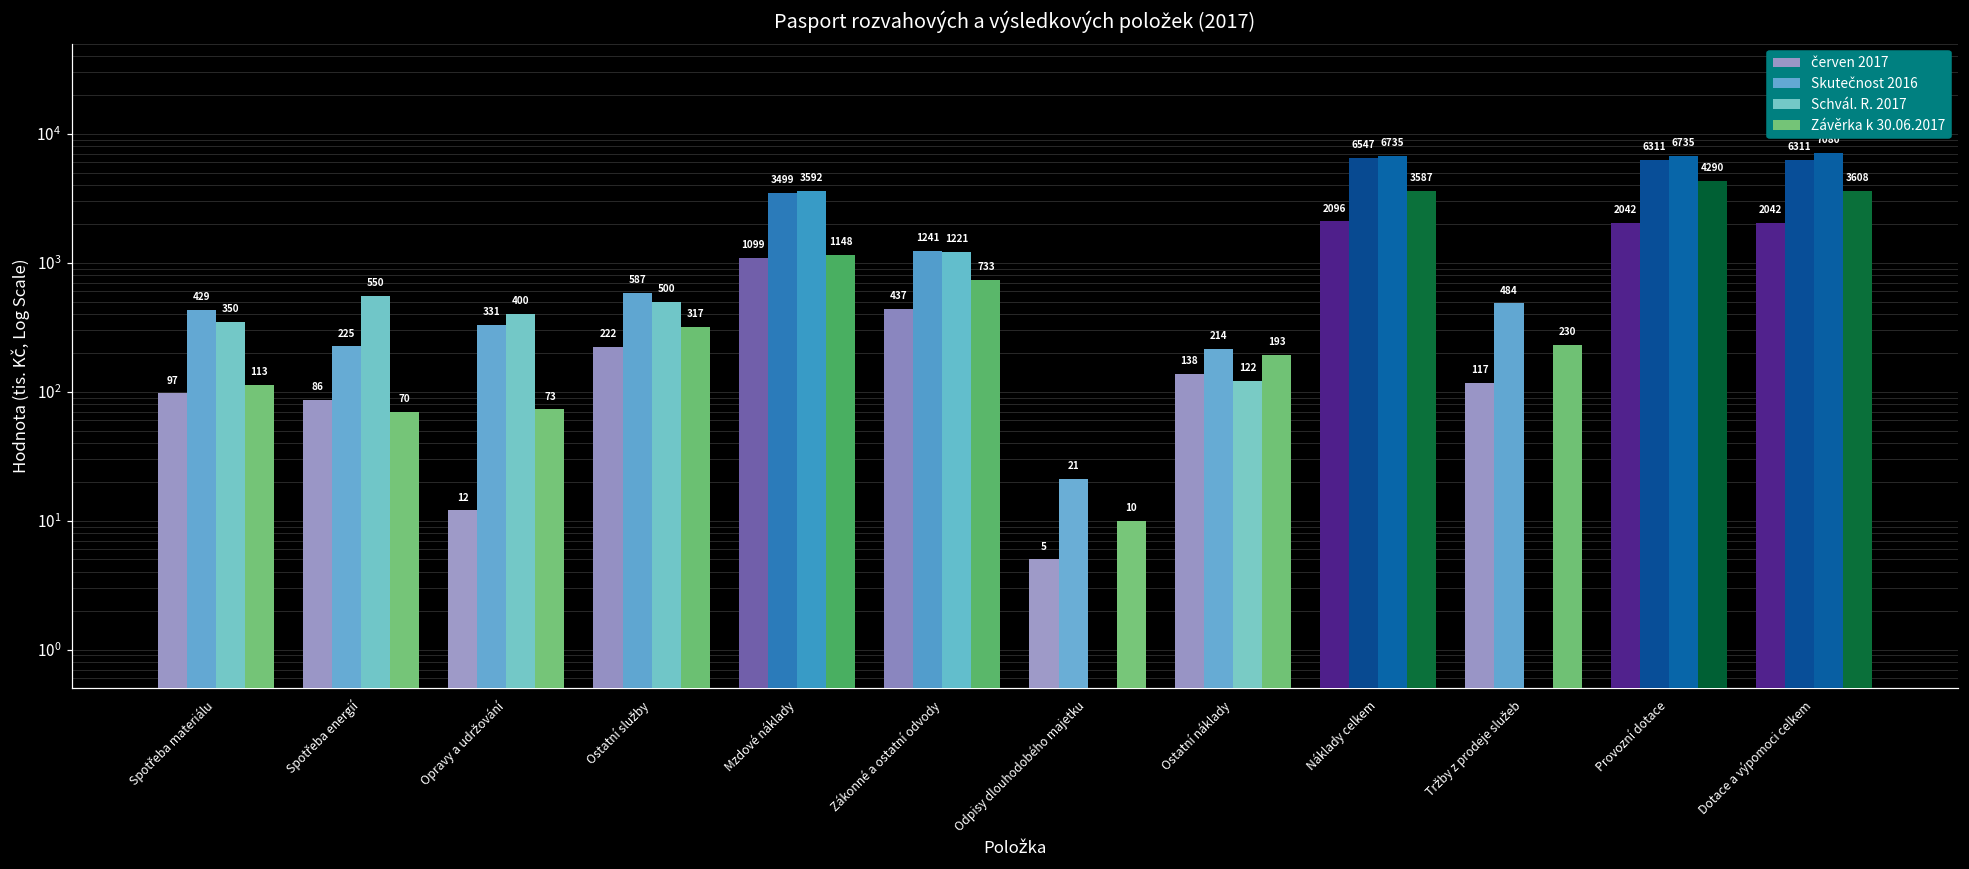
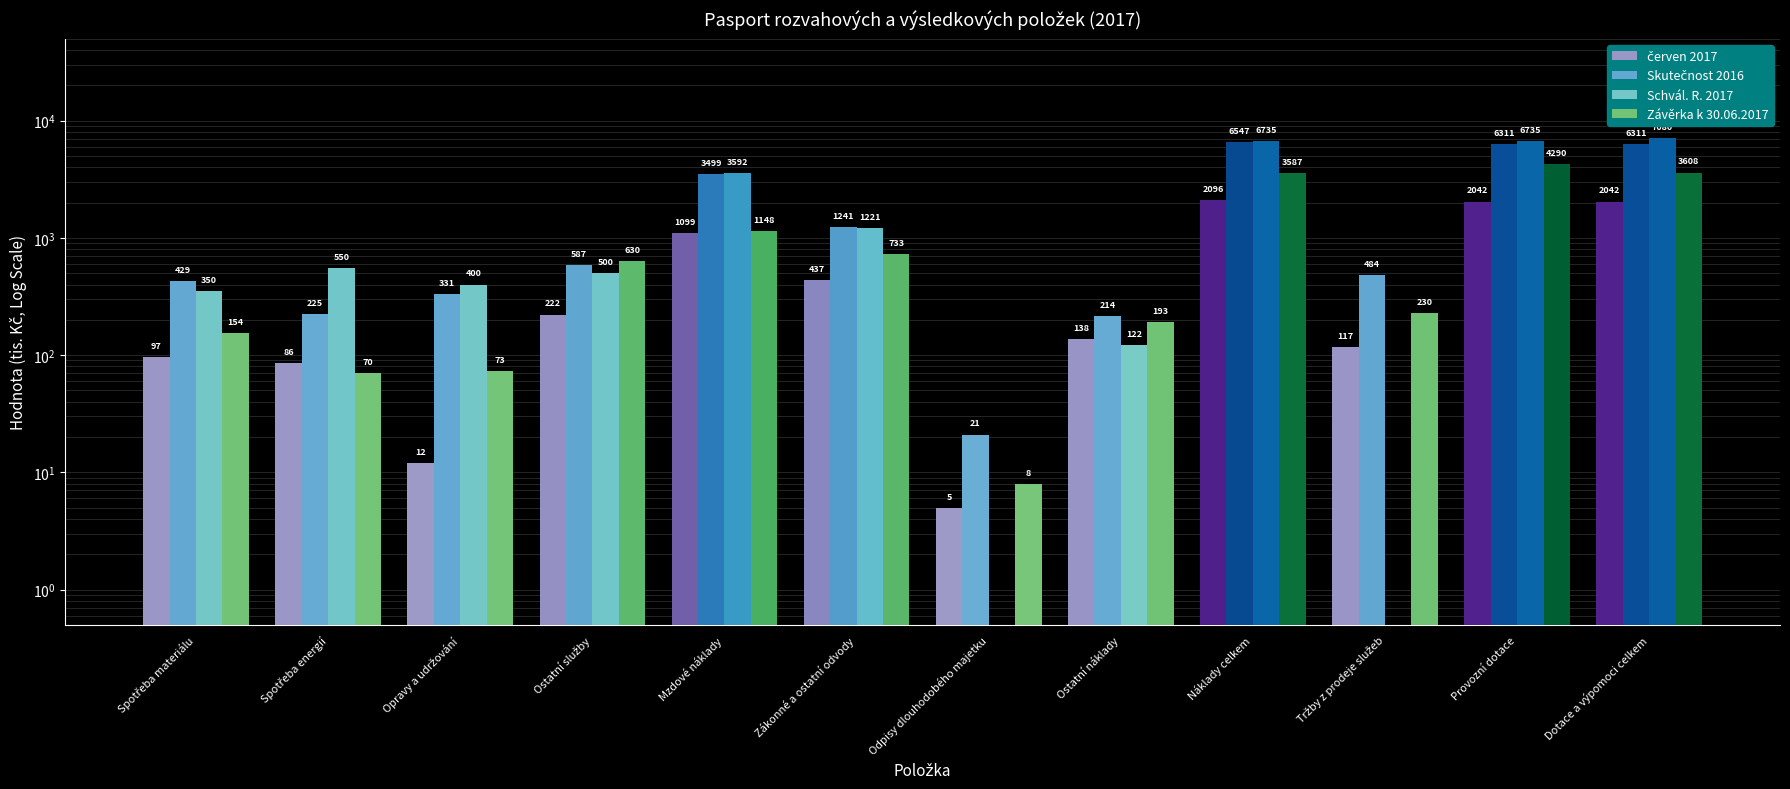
Závěrka k 30.06.2017, Spotřeba materiálu: 113 -> 154
Závěrka k 30.06.2017, Ostatní služby: 317 -> 630
Závěrka k 30.06.2017, Odpisy dlouhodobého majetku: 10 -> 8
